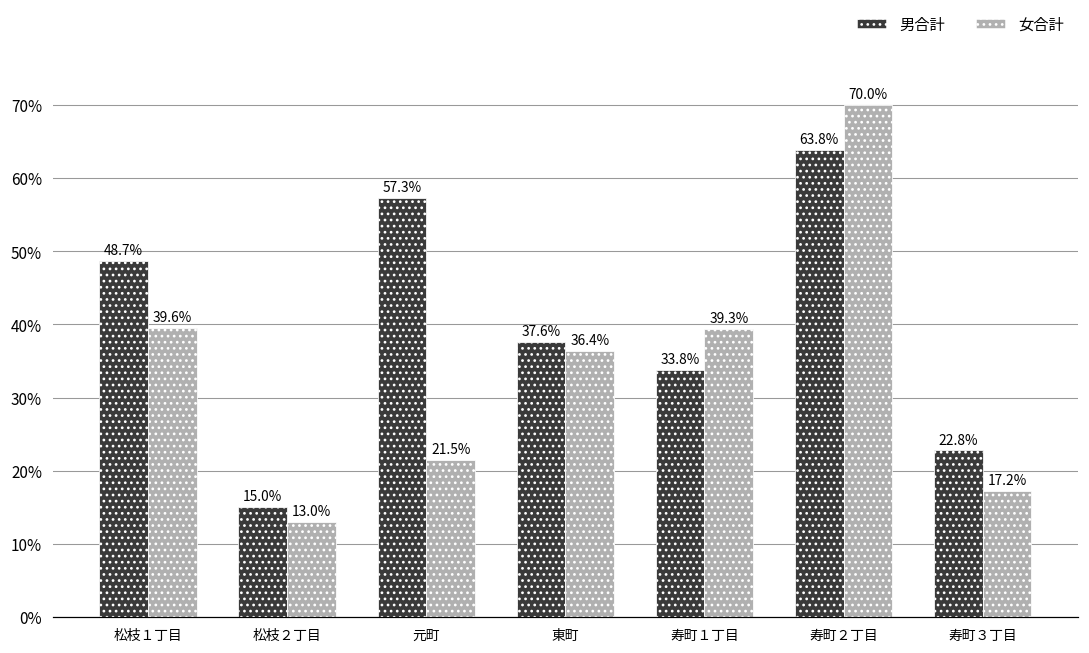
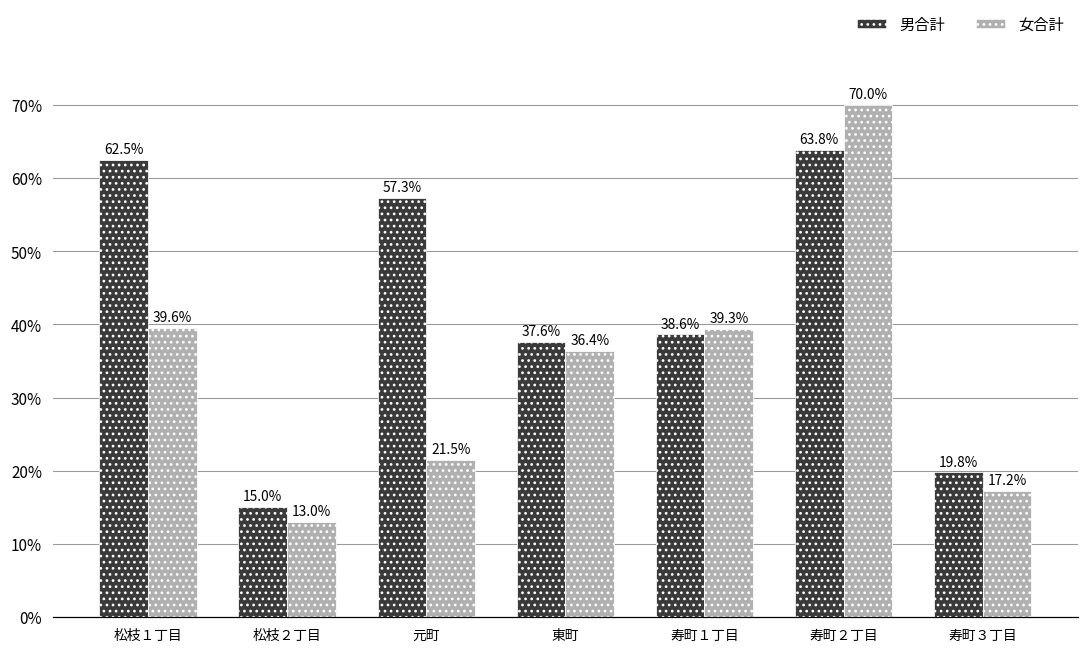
男合計, 松枝１丁目: 48.7% -> 62.5%
男合計, 寿町１丁目: 33.8% -> 38.6%
男合計, 寿町３丁目: 22.8% -> 19.8%
